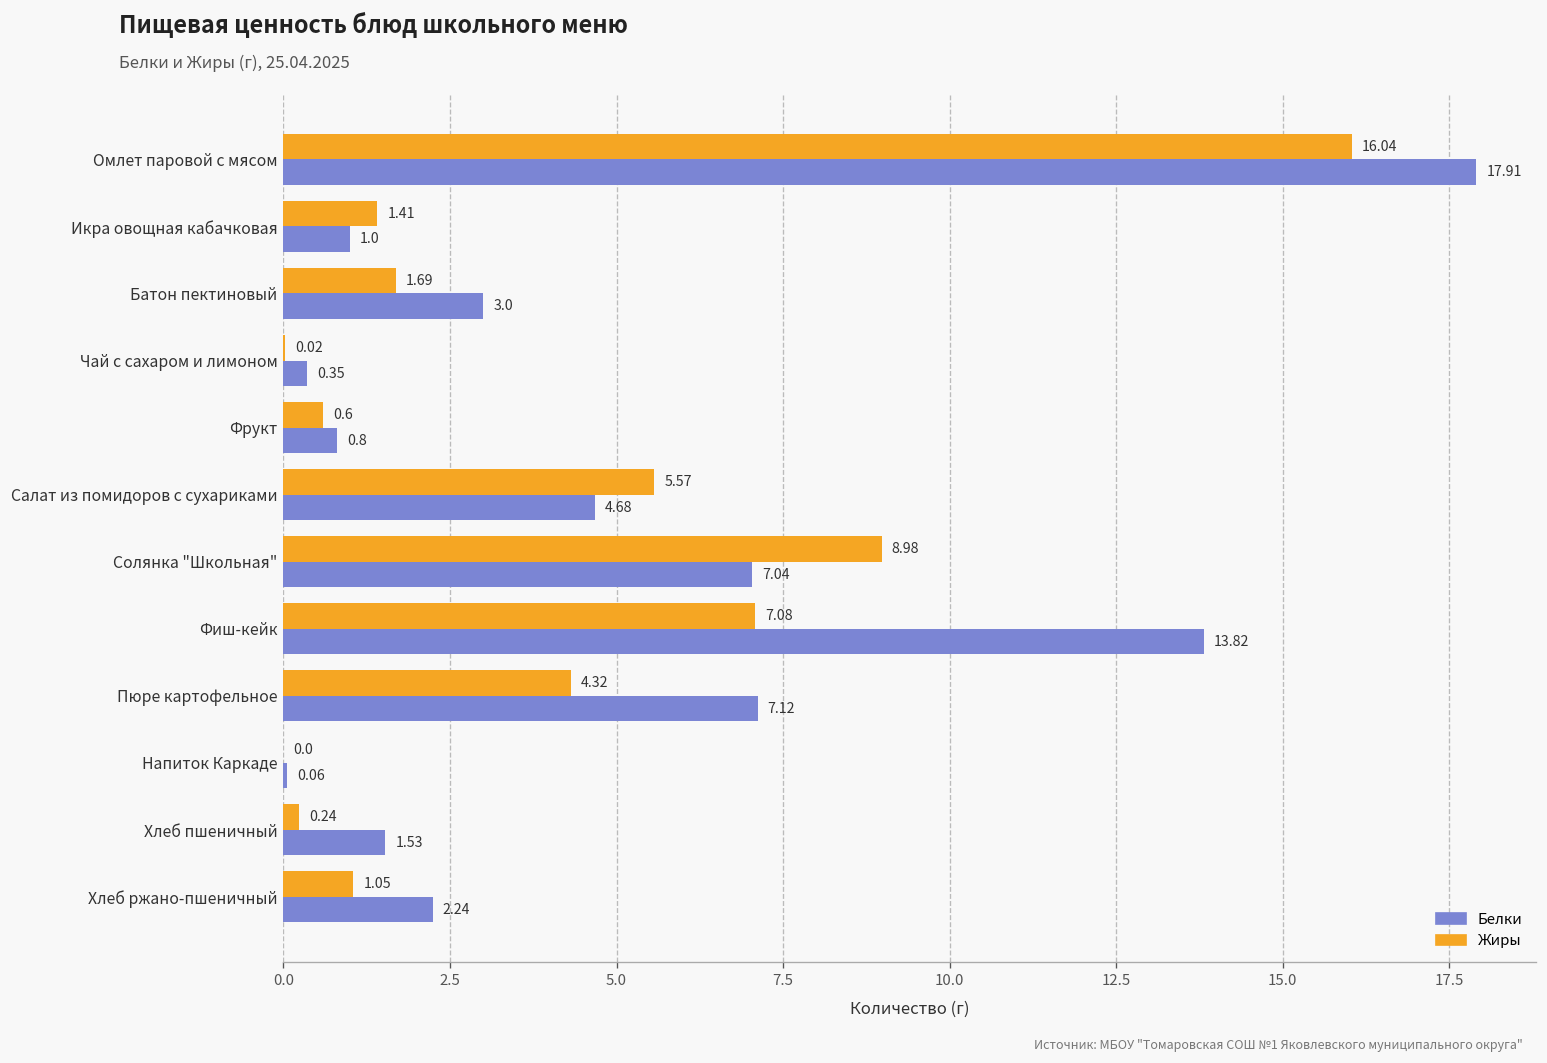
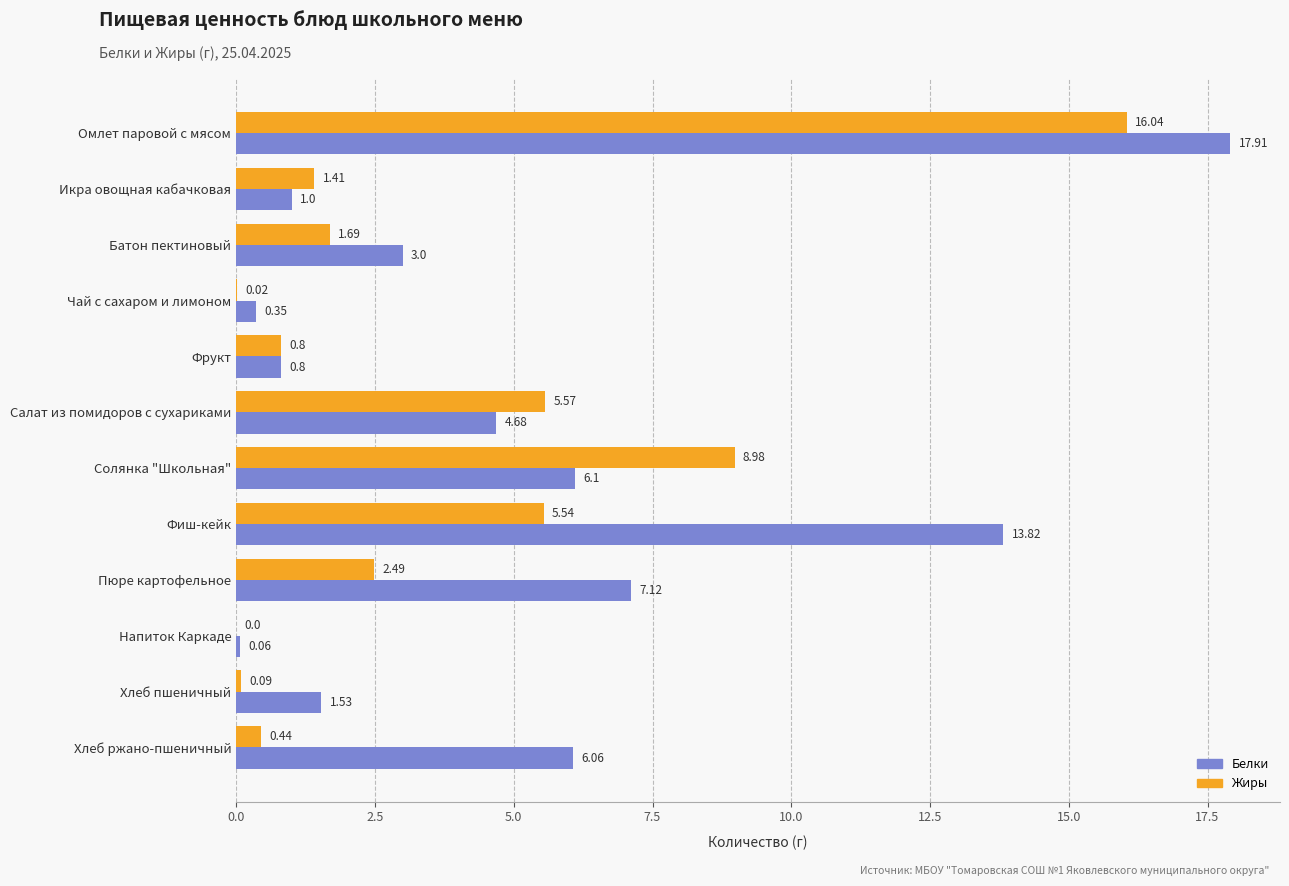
Жиры, Фрукт: 0.6 -> 0.8
Белки, Солянка "Школьная": 7.04 -> 6.1
Жиры, Фиш-кейк: 7.08 -> 5.54
Жиры, Пюре картофельное: 4.32 -> 2.49
Жиры, Хлеб пшеничный: 0.24 -> 0.09
Жиры, Хлеб ржано-пшеничный: 1.05 -> 0.44
Белки, Хлеб ржано-пшеничный: 2.24 -> 6.06
